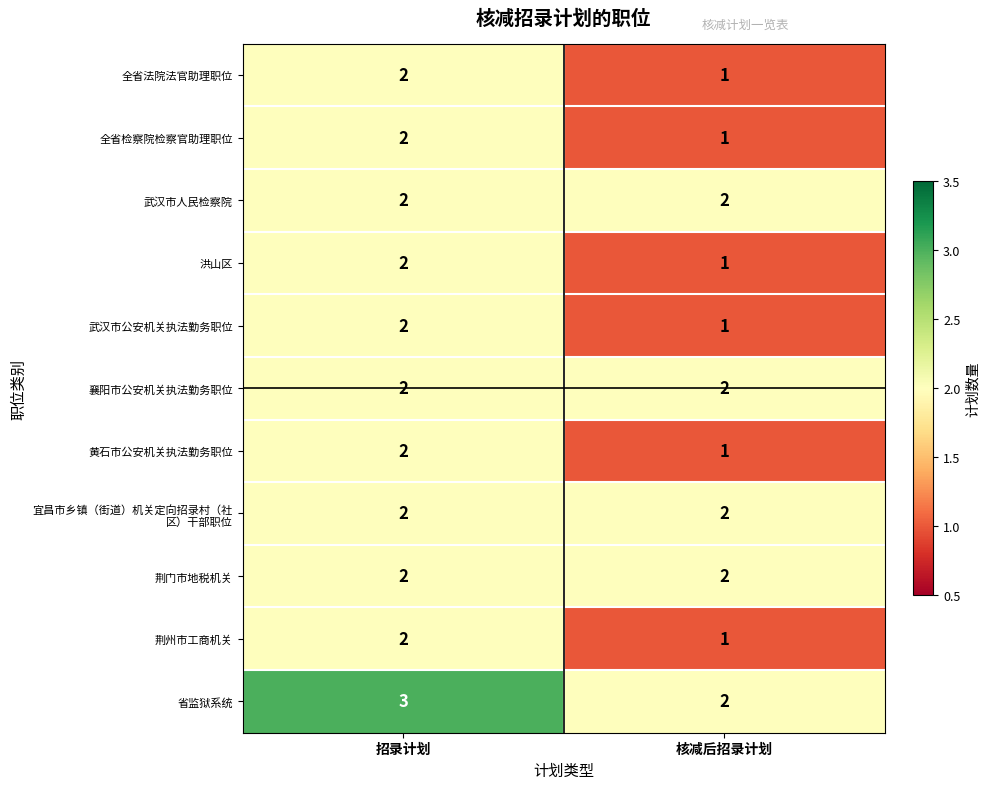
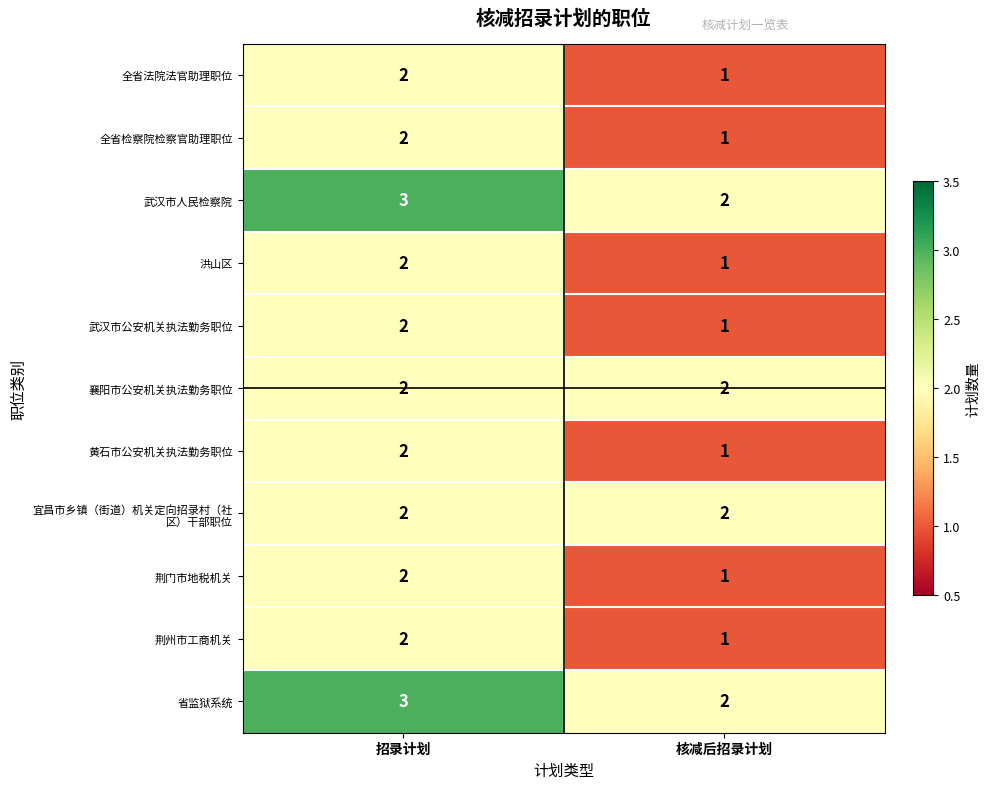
武汉市人民检察院, 招录计划: 2 -> 3
荆门市地税机关, 核减后招录计划: 2 -> 1
